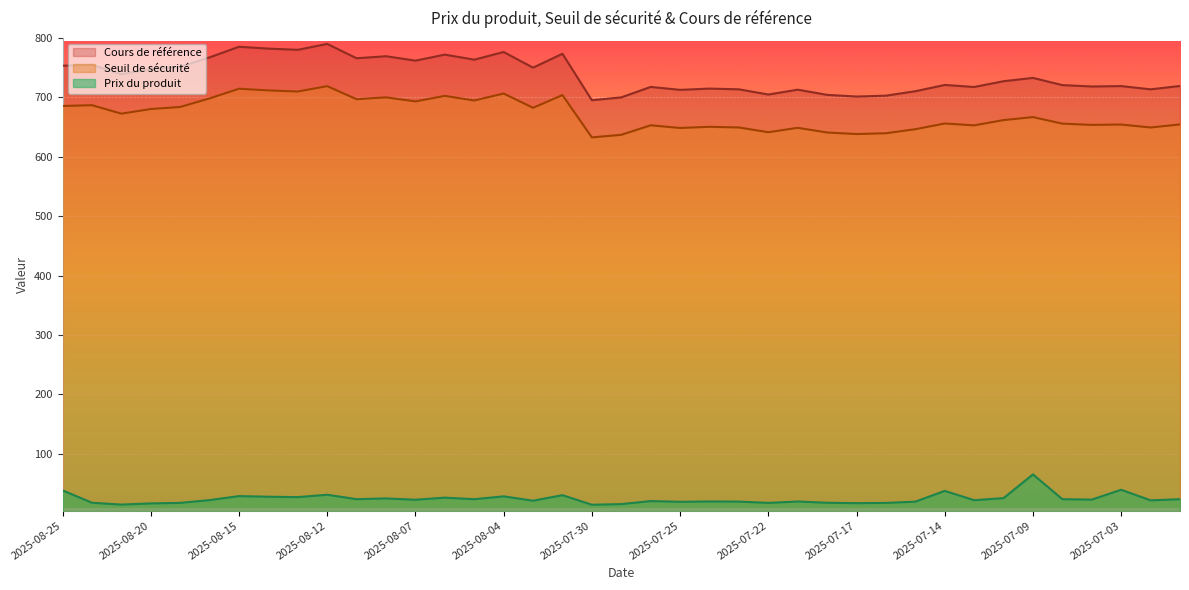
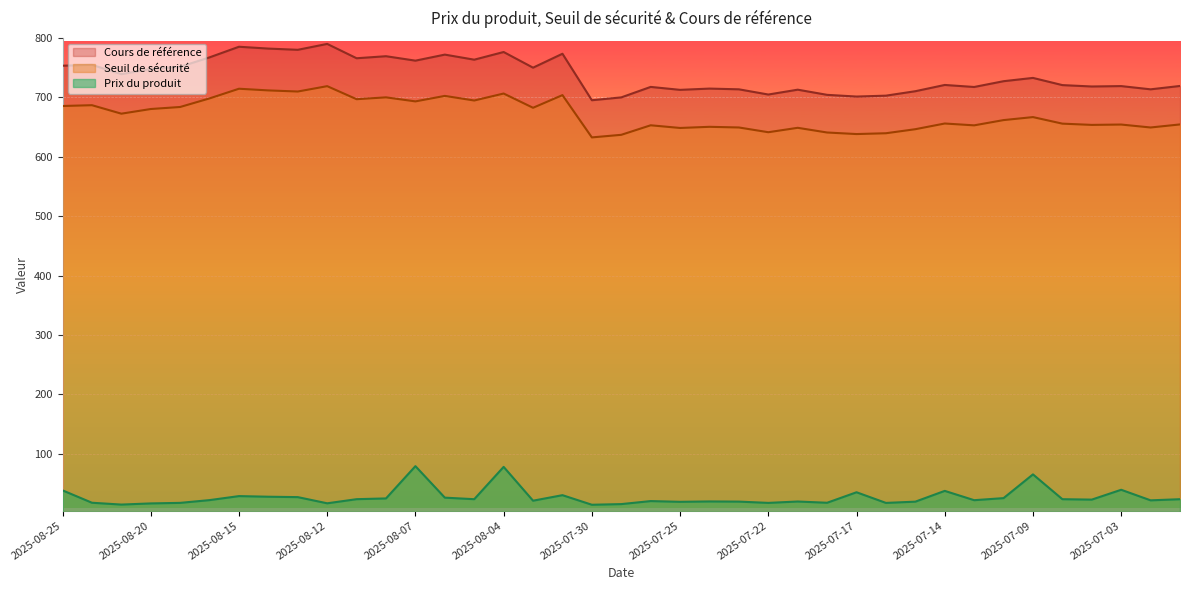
Prix du produit, 2025-08-12: 30 -> 20
Prix du produit, 2025-08-07: 20 -> 80
Prix du produit, 2025-08-04: 30 -> 80
Prix du produit, 2025-07-17: 20 -> 40
